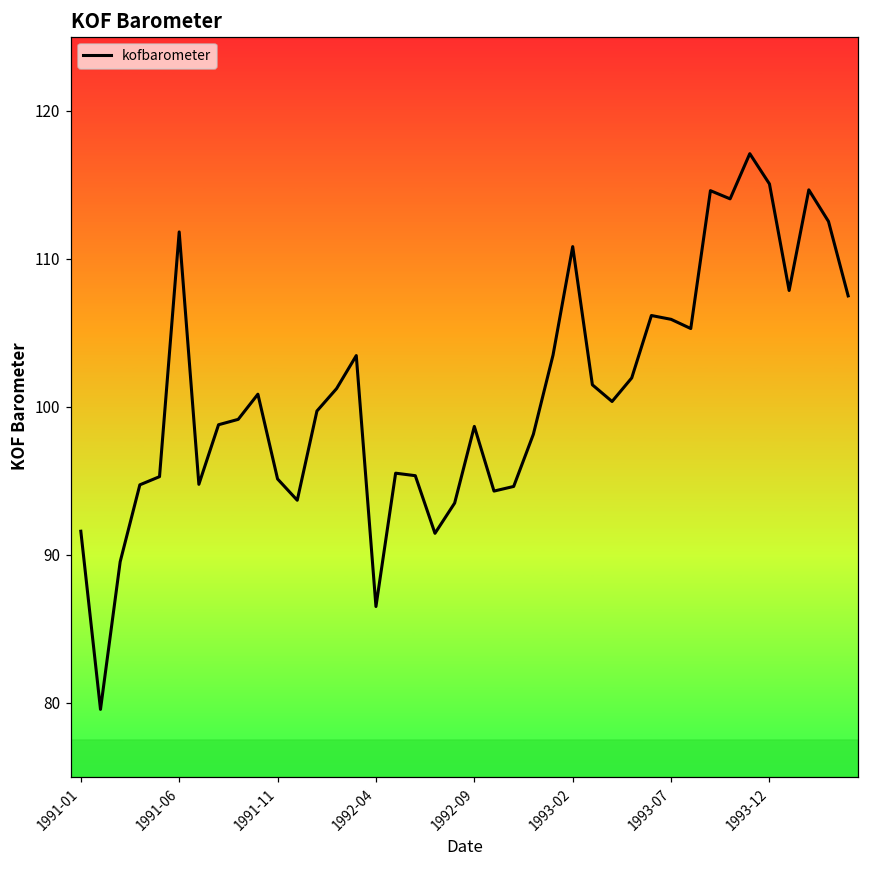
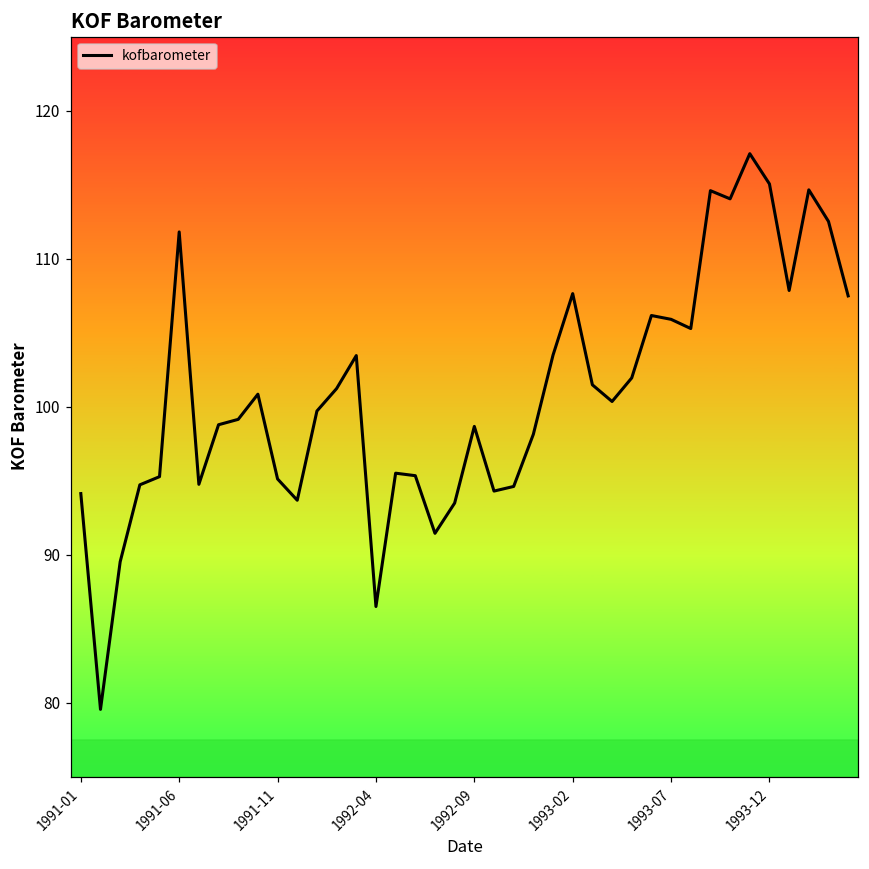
1991-01: 91.6 -> 94.1
1993-02: 110.8 -> 107.6
